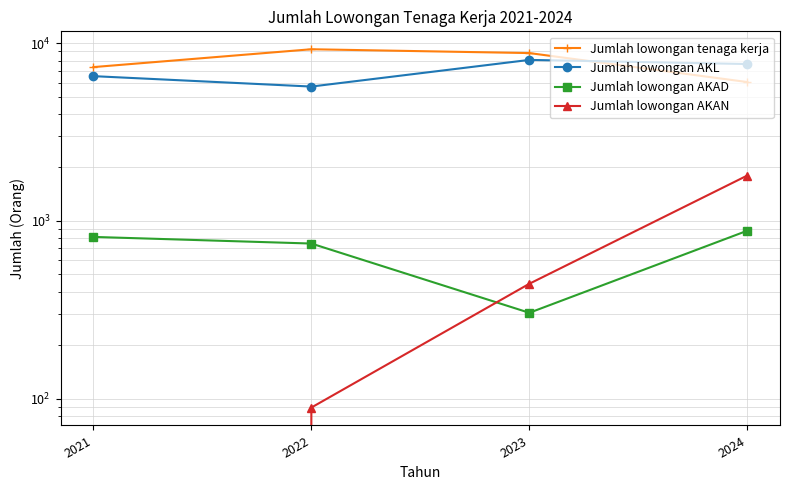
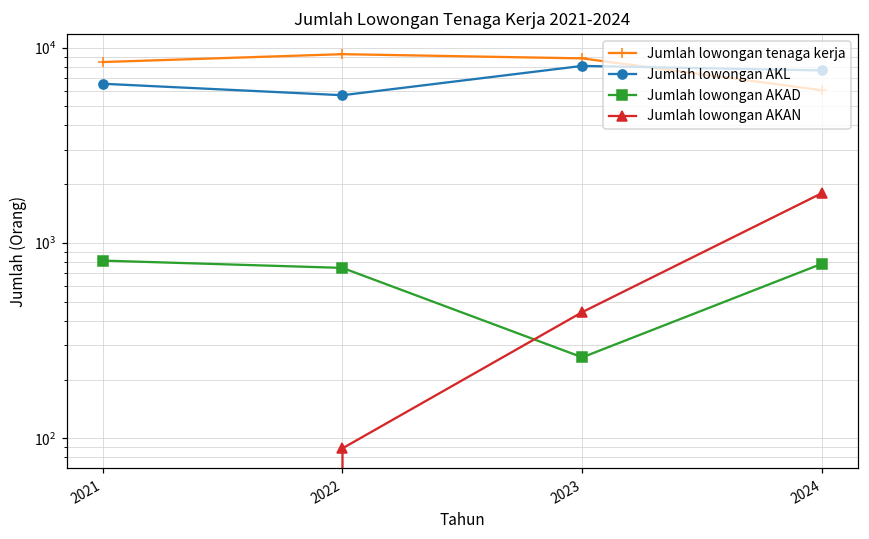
Jumlah lowongan tenaga kerja, 2021: 7300 -> 8000
Jumlah lowongan AKAD, 2023: 300 -> 260
Jumlah lowongan AKAD, 2024: 900 -> 800
